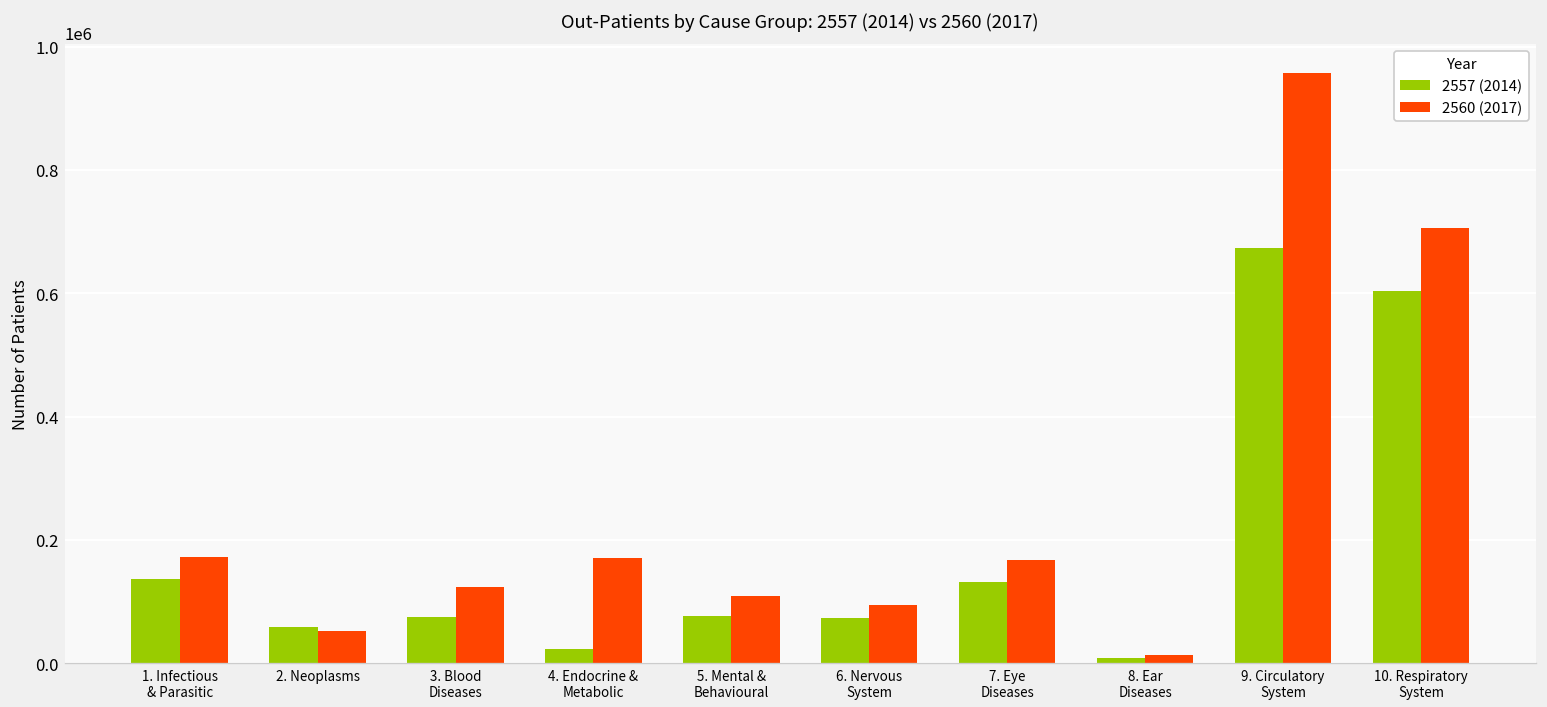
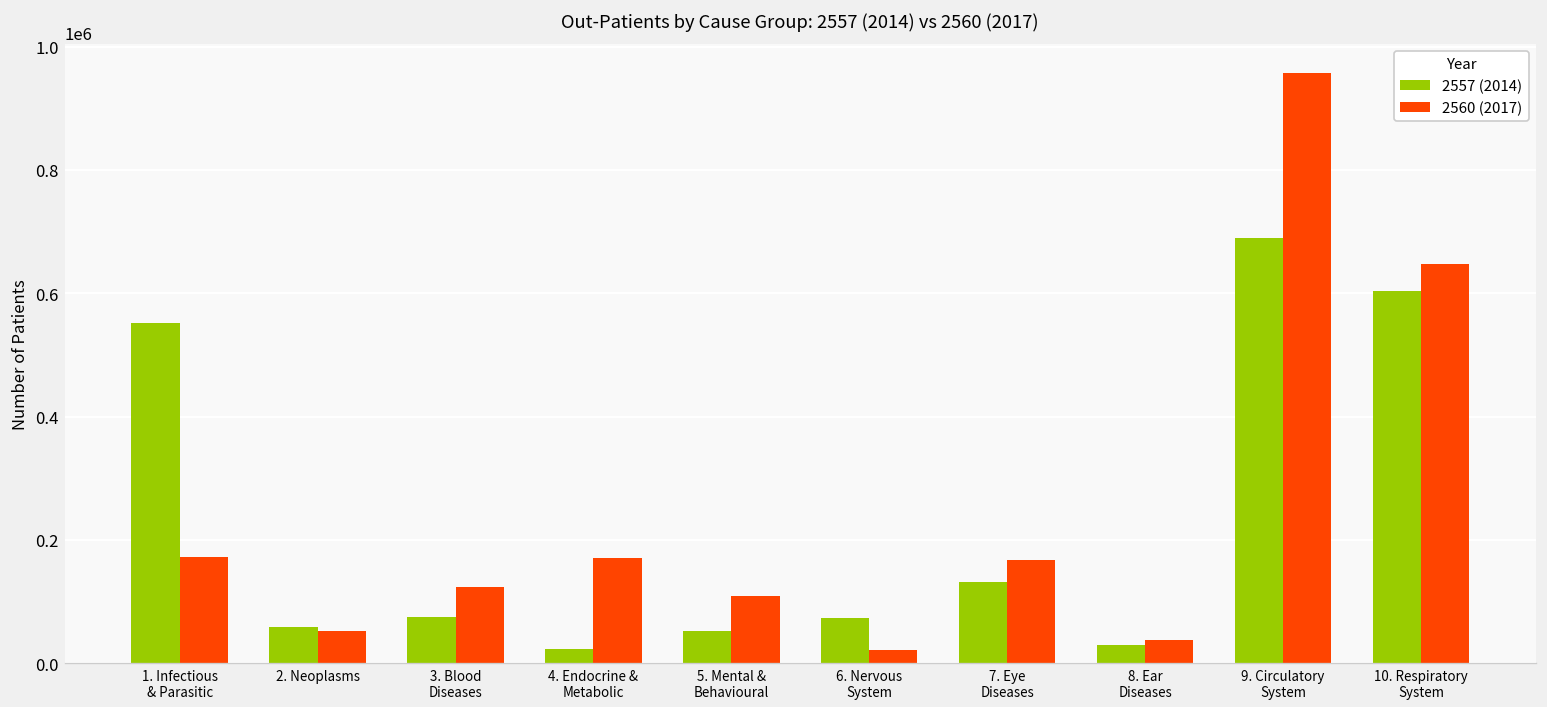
2557 (2014), 1. Infectious & Parasitic: 140000 -> 550000
2557 (2014), 5. Mental & Behavioural: 80000 -> 50000
2560 (2017), 6. Nervous System: 90000 -> 20000
2557 (2014), 8. Ear Diseases: 10000 -> 30000
2560 (2017), 8. Ear Diseases: 10000 -> 40000
2557 (2014), 9. Circulatory System: 670000 -> 690000
2560 (2017), 10. Respiratory System: 710000 -> 650000
